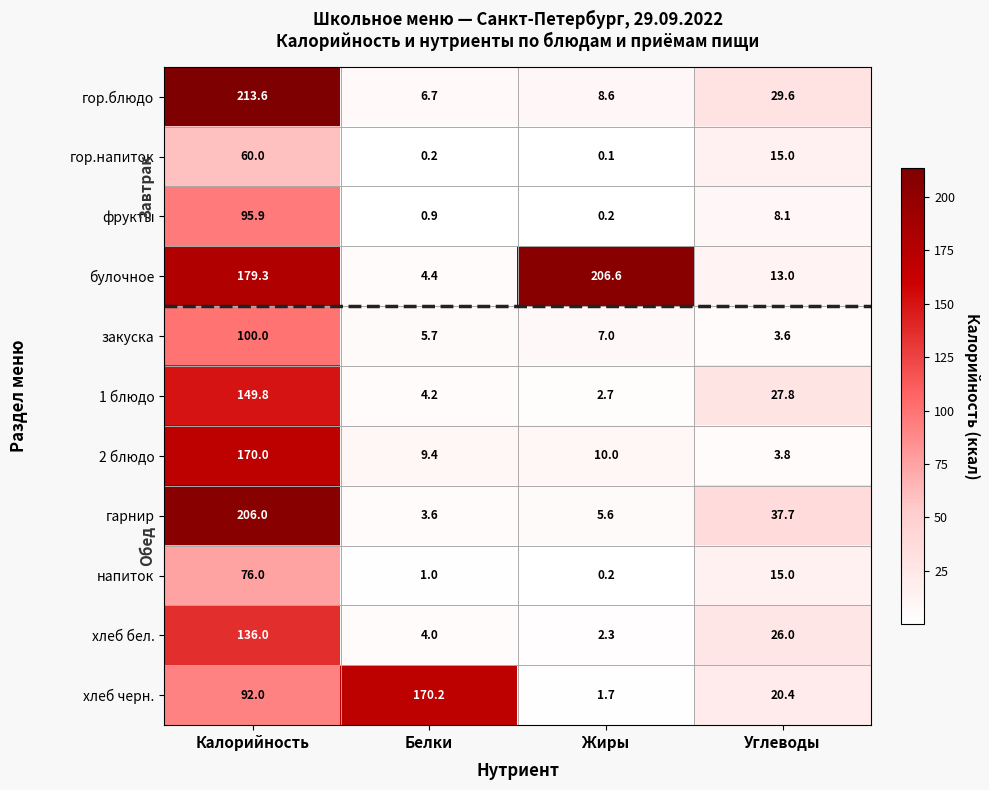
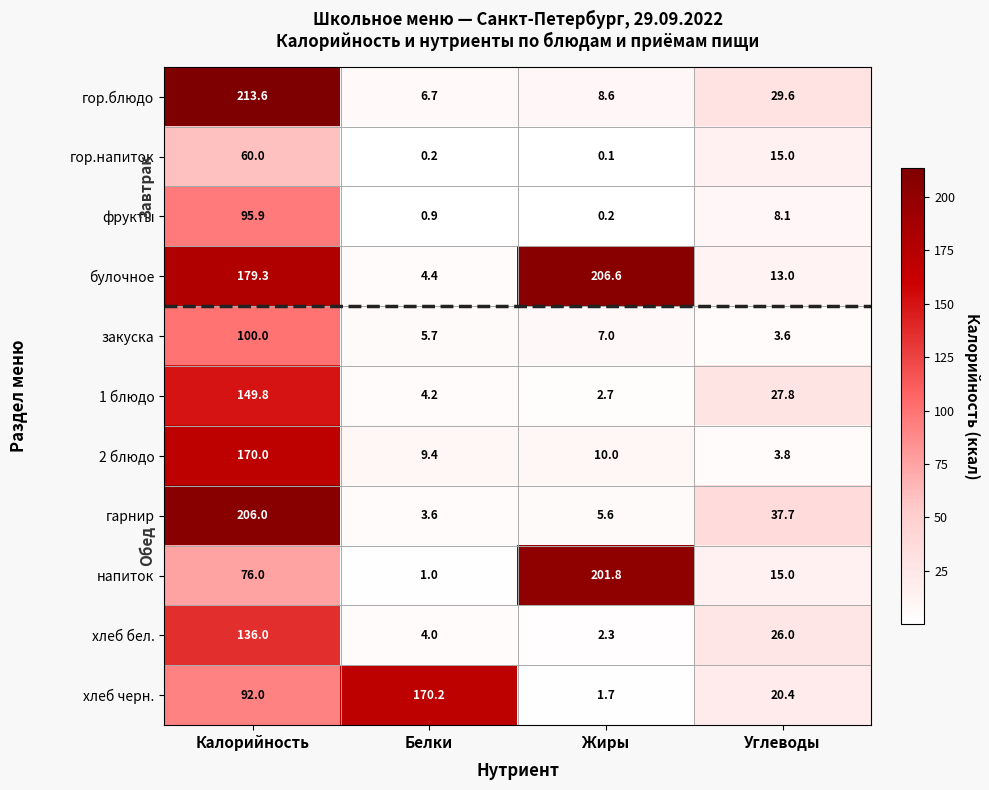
напиток, Жиры: 0.2 -> 201.8
